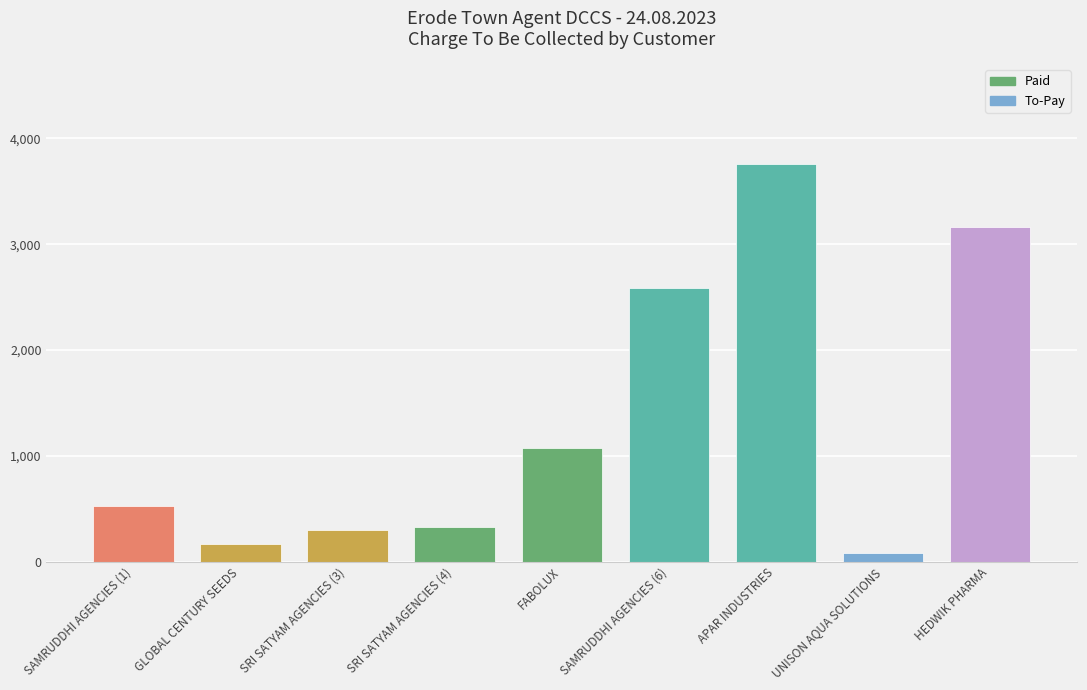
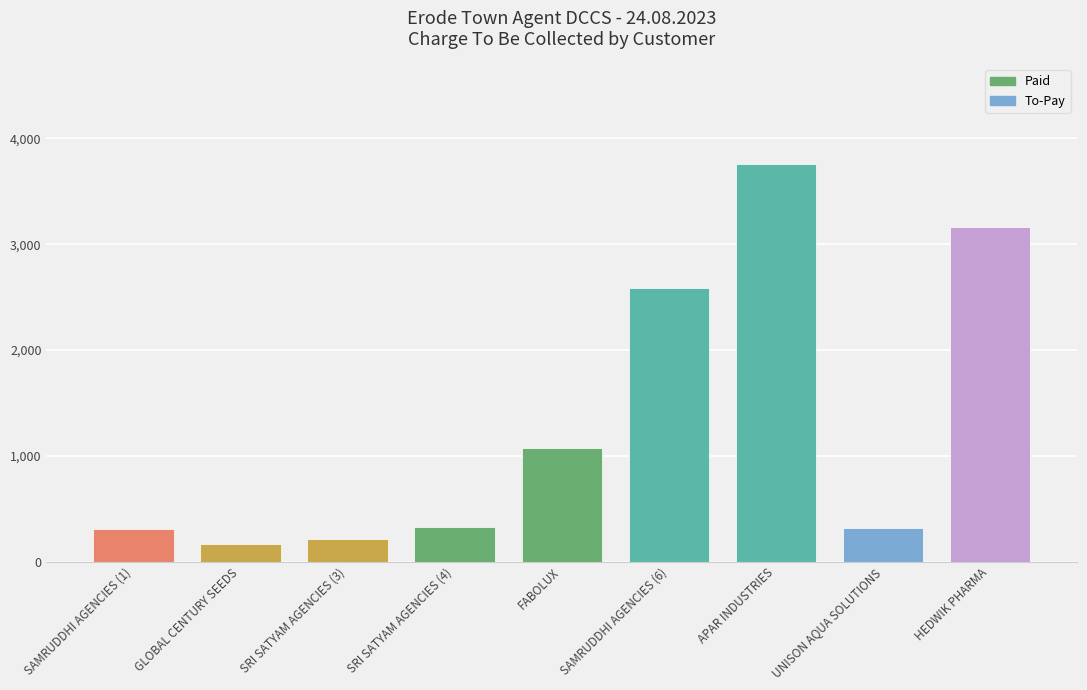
SAMRUDDHI AGENCIES (1): 530 -> 310
SRI SATYAM AGENCIES (3): 300 -> 220
UNISON AQUA SOLUTIONS: 80 -> 320
